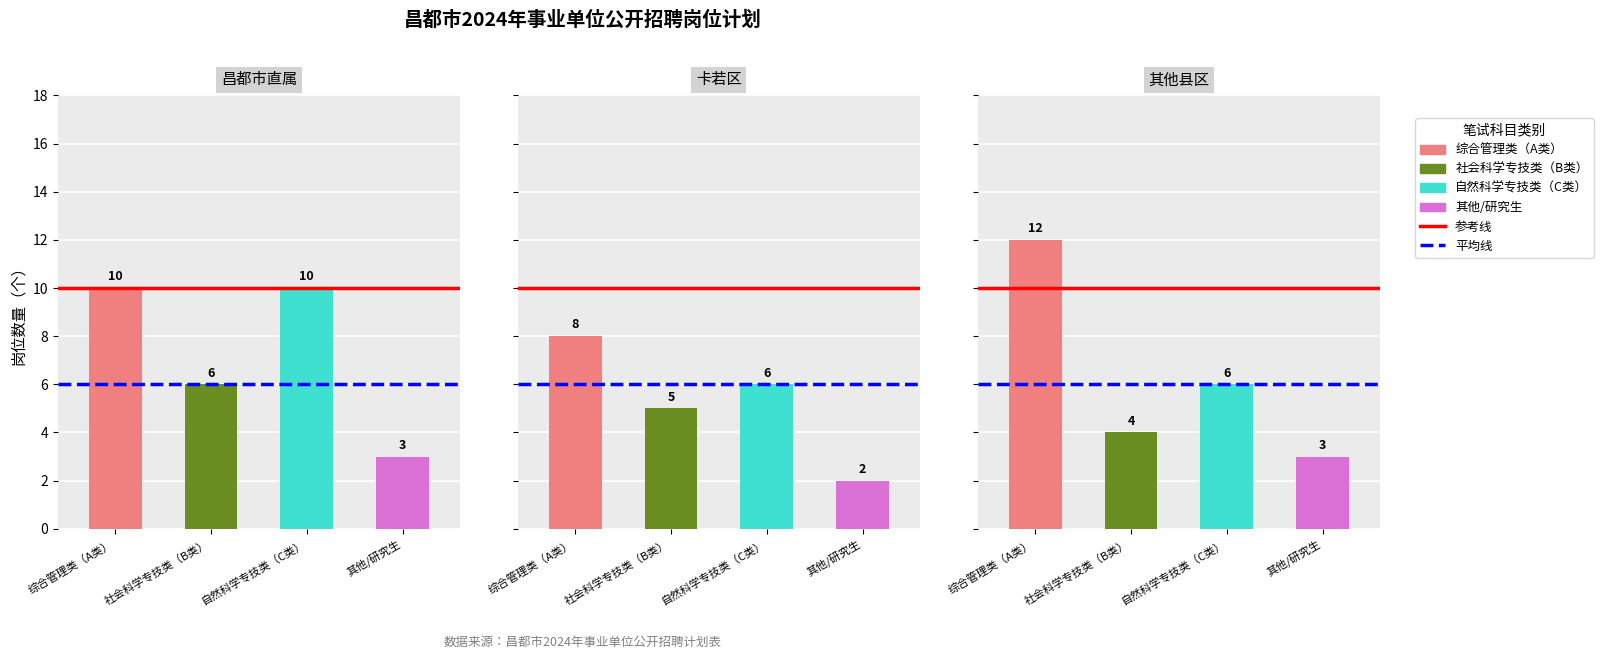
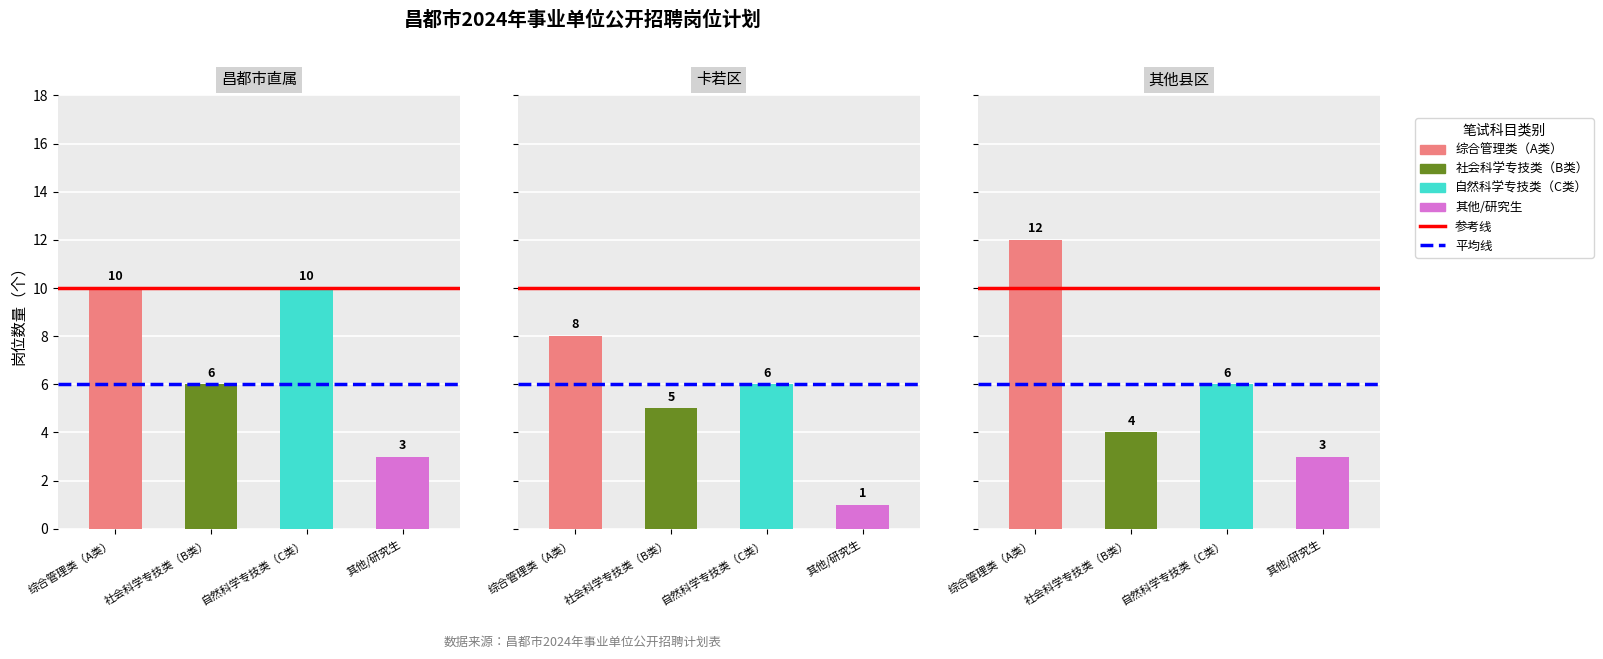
卡若区, 其他/研究生: 2 -> 1
